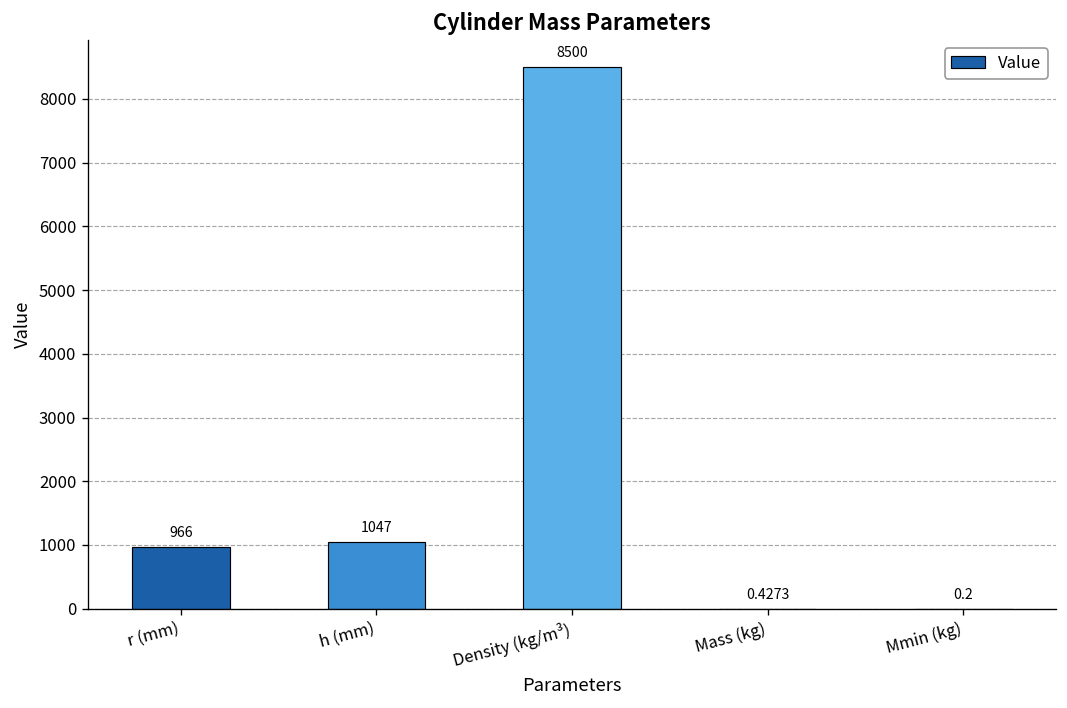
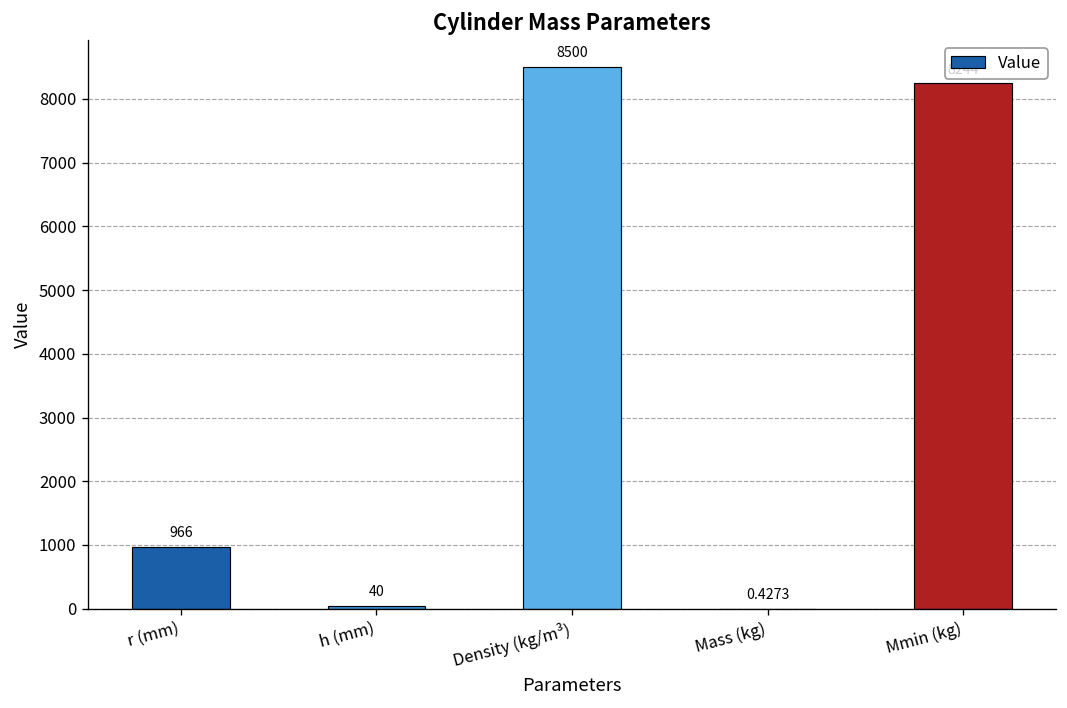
h (mm): 1047 -> 40
Mmin (kg): 0 -> 8200
